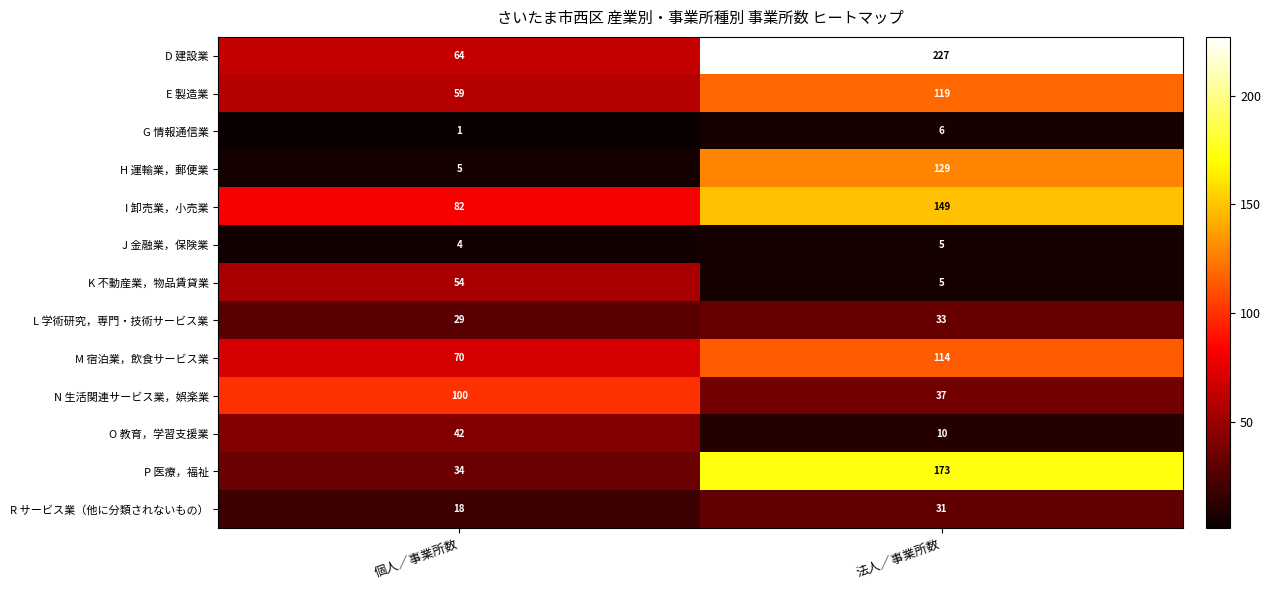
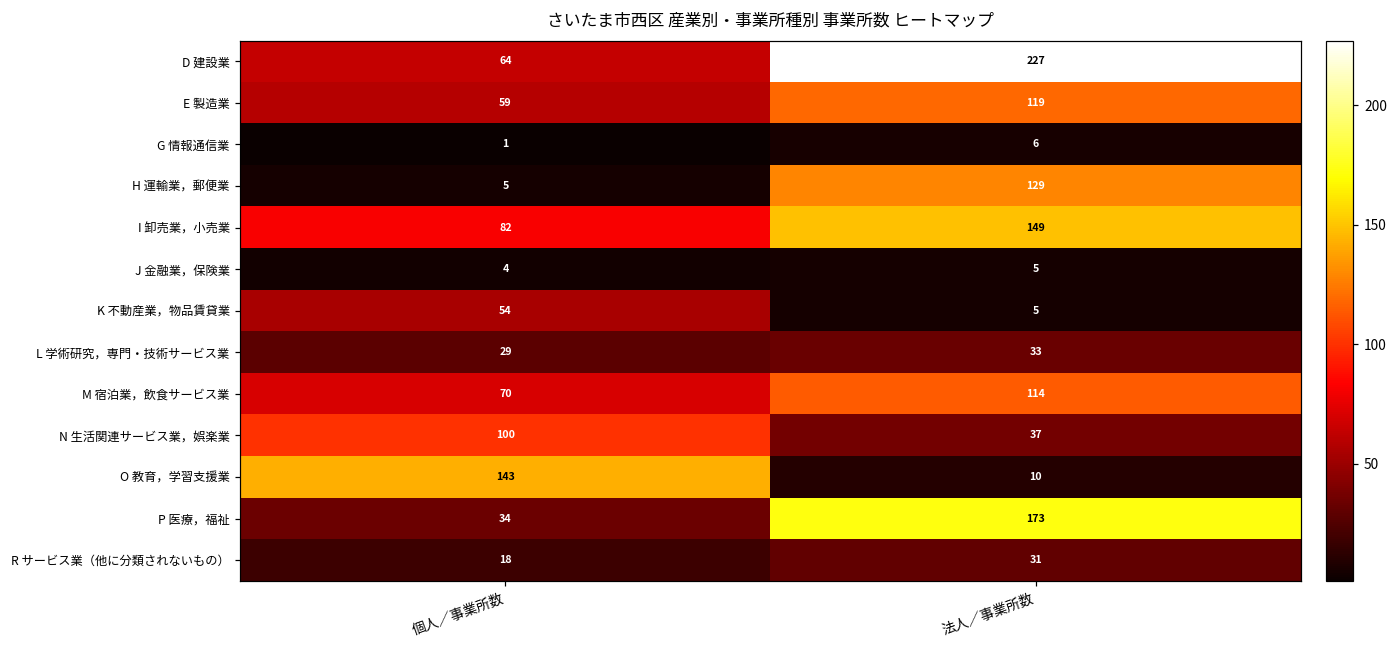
O 教育，学習支援業, 個人／事業所数: 42 -> 143
